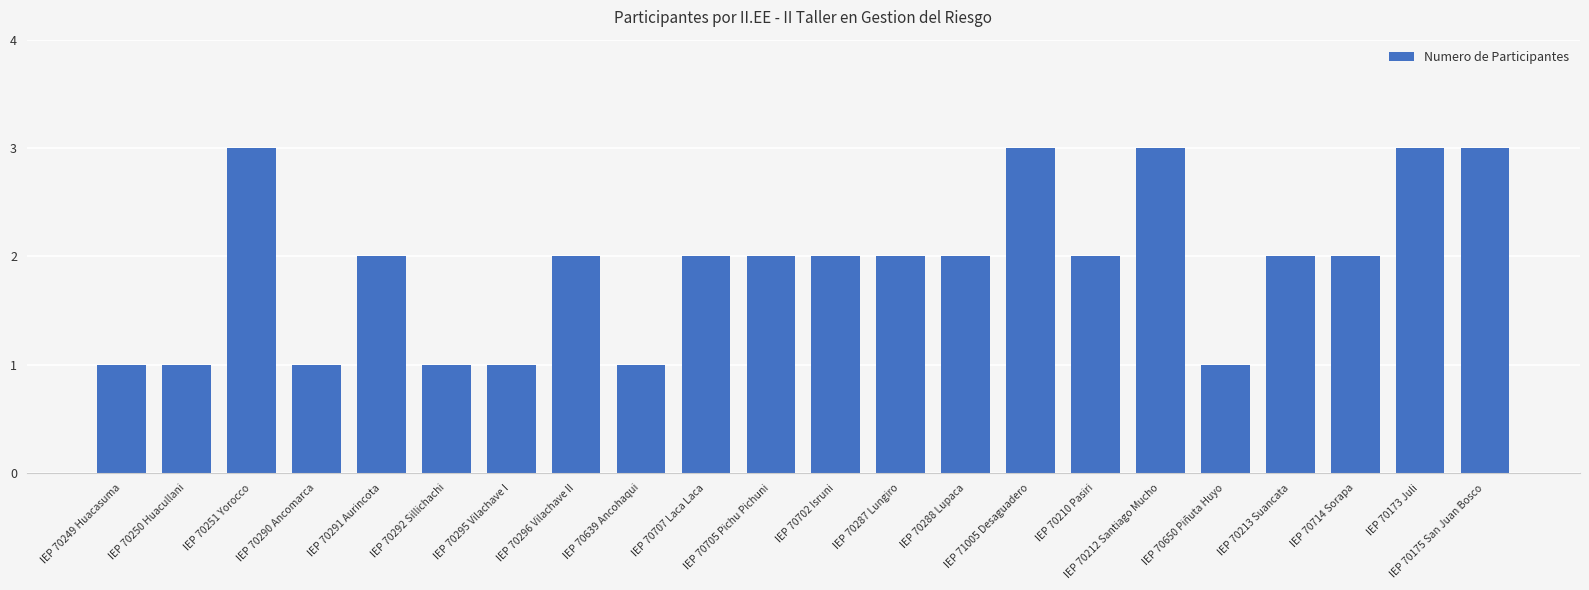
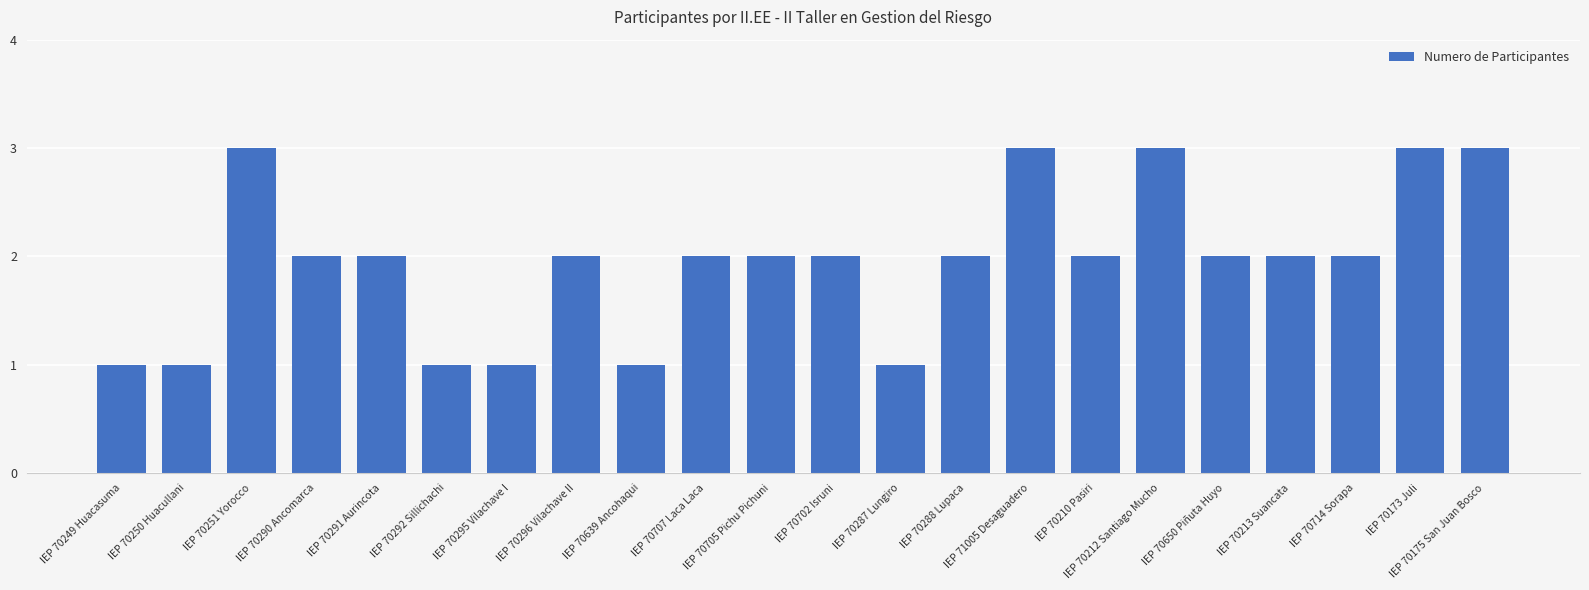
IEP 70290 Ancomarca: 1 -> 2
IEP 70287 Lungiro: 2 -> 1
IEP 70650 Piñuta Huyo: 1 -> 2
